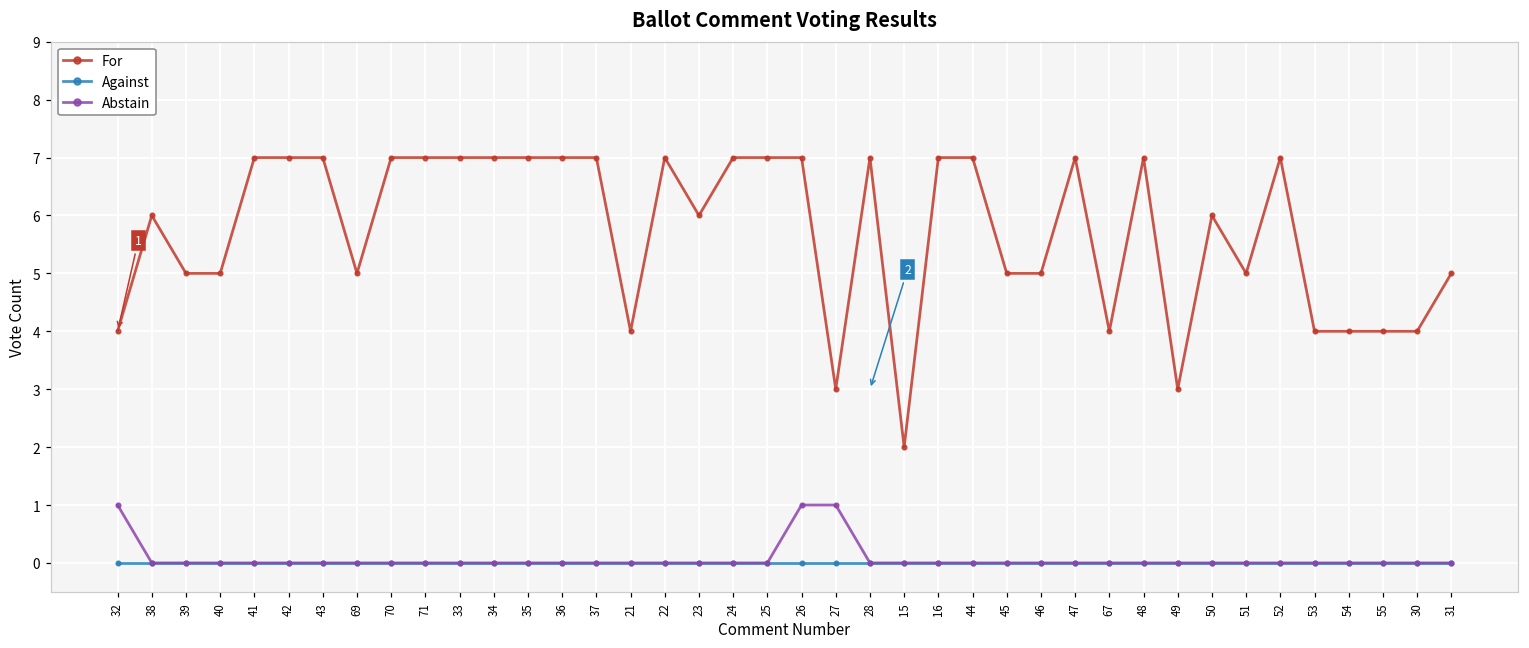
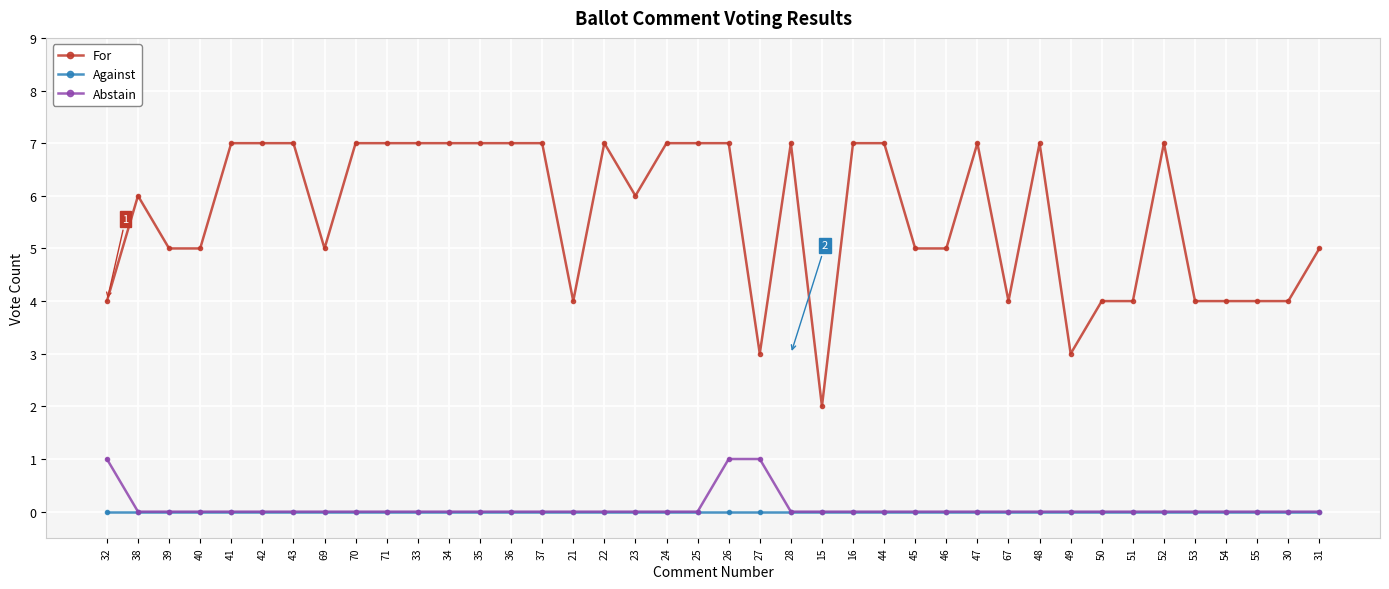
For, 50: 6 -> 4
For, 51: 5 -> 4
